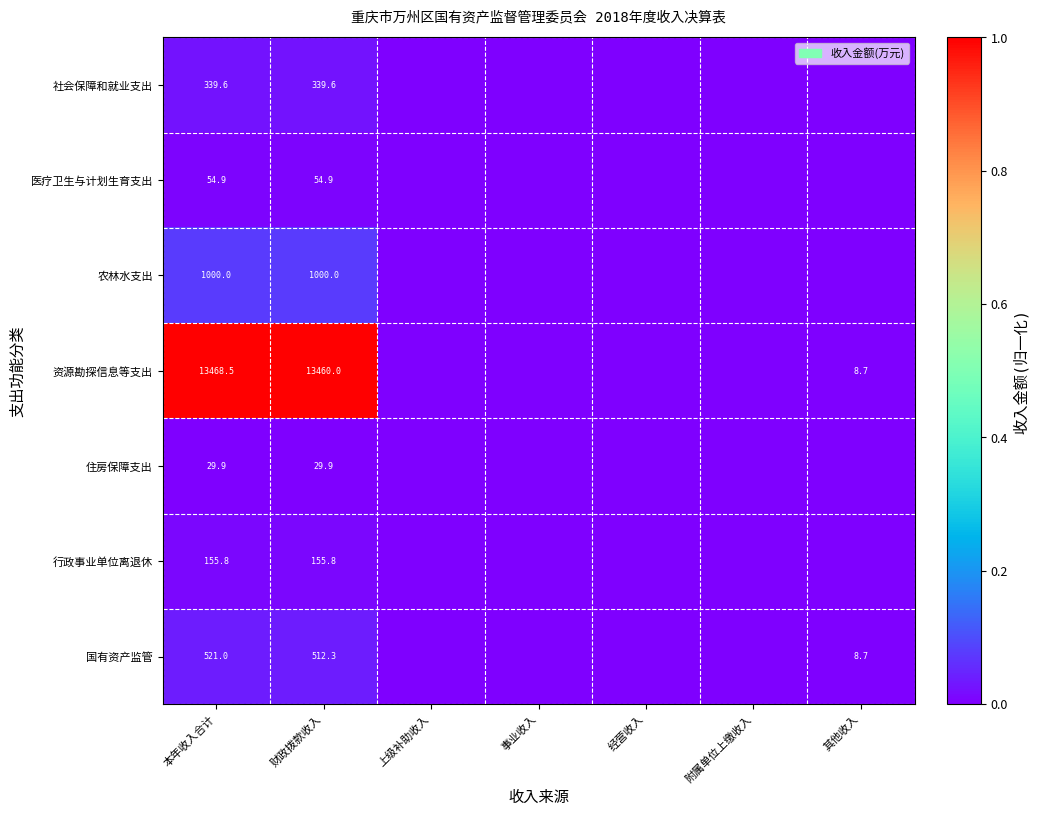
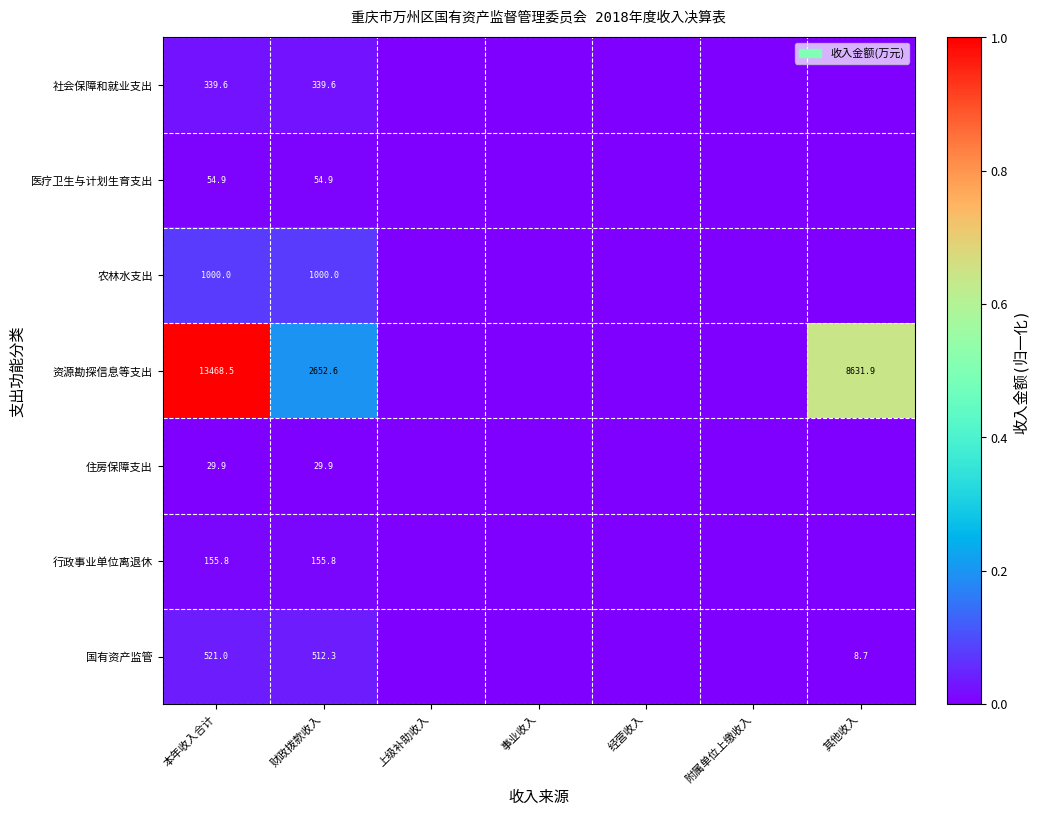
资源勘探信息等支出, 财政拨款收入: 13460.0 -> 2652.6
资源勘探信息等支出, 其他收入: 8.7 -> 8631.9
